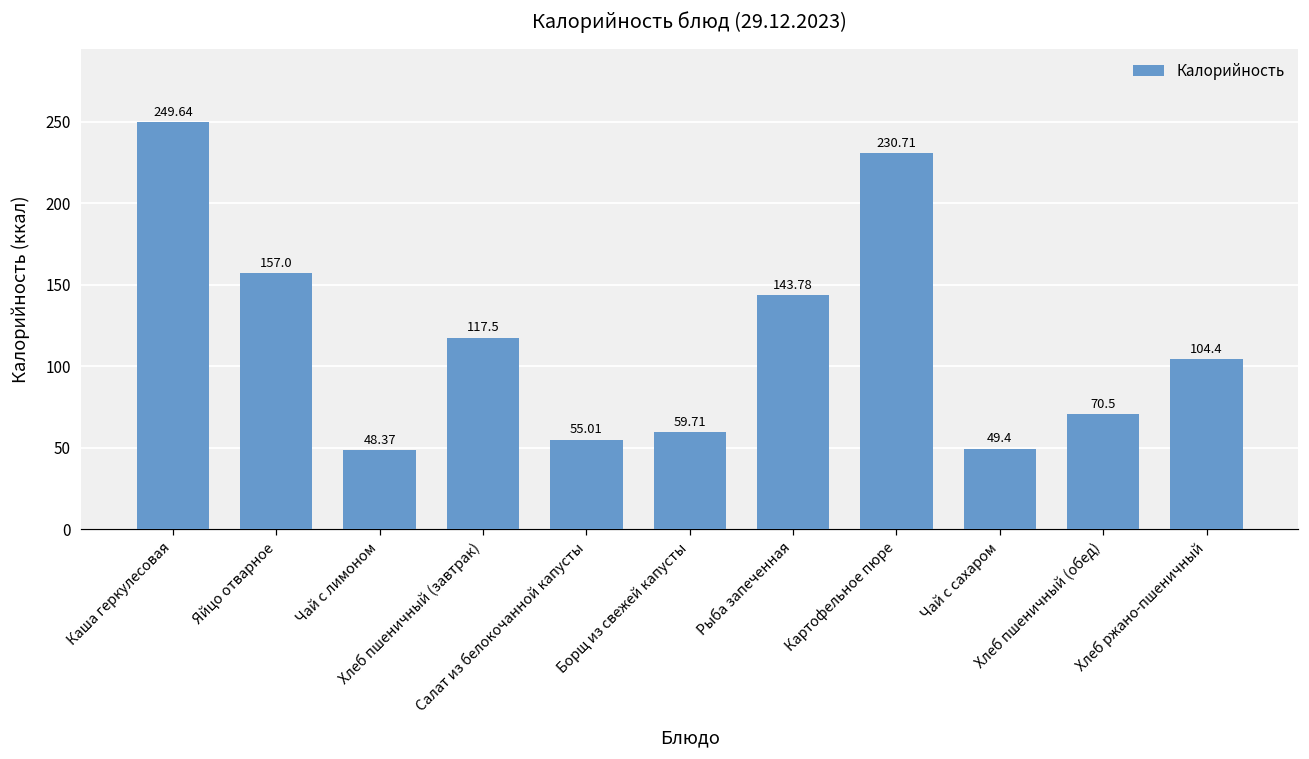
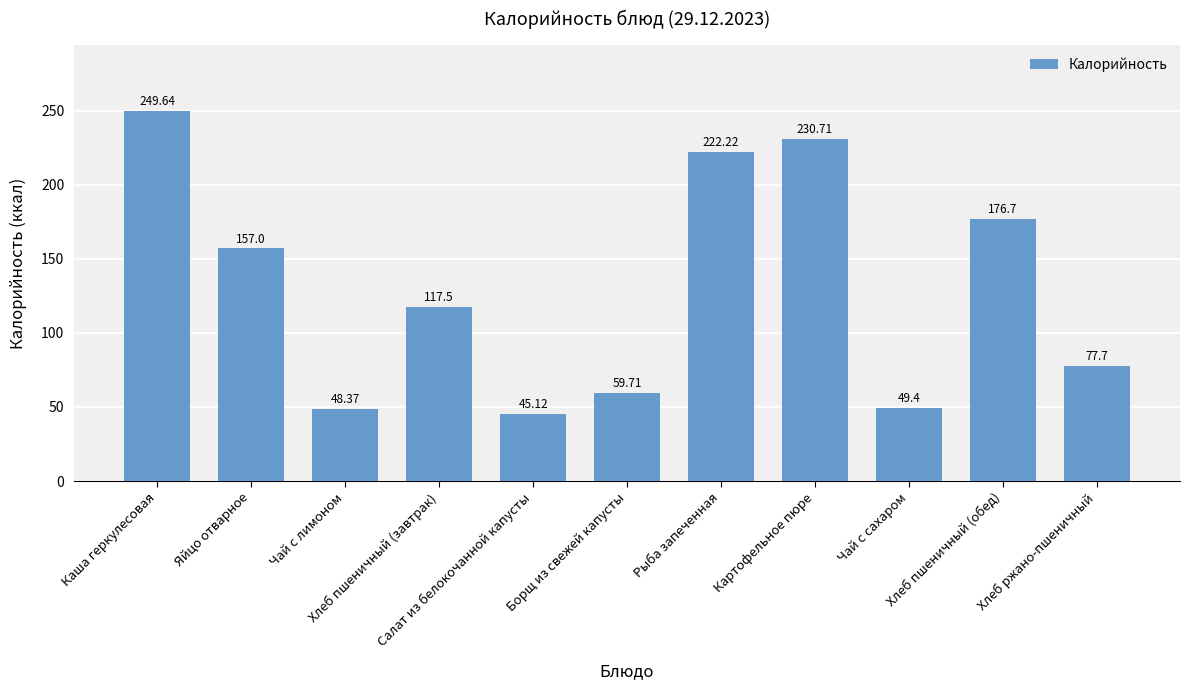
Салат из белокочанной капусты: 55.01 -> 45.12
Рыба запеченная: 143.78 -> 222.22
Хлеб пшеничный (обед): 70.5 -> 176.7
Хлеб ржано-пшеничный: 104.4 -> 77.7
